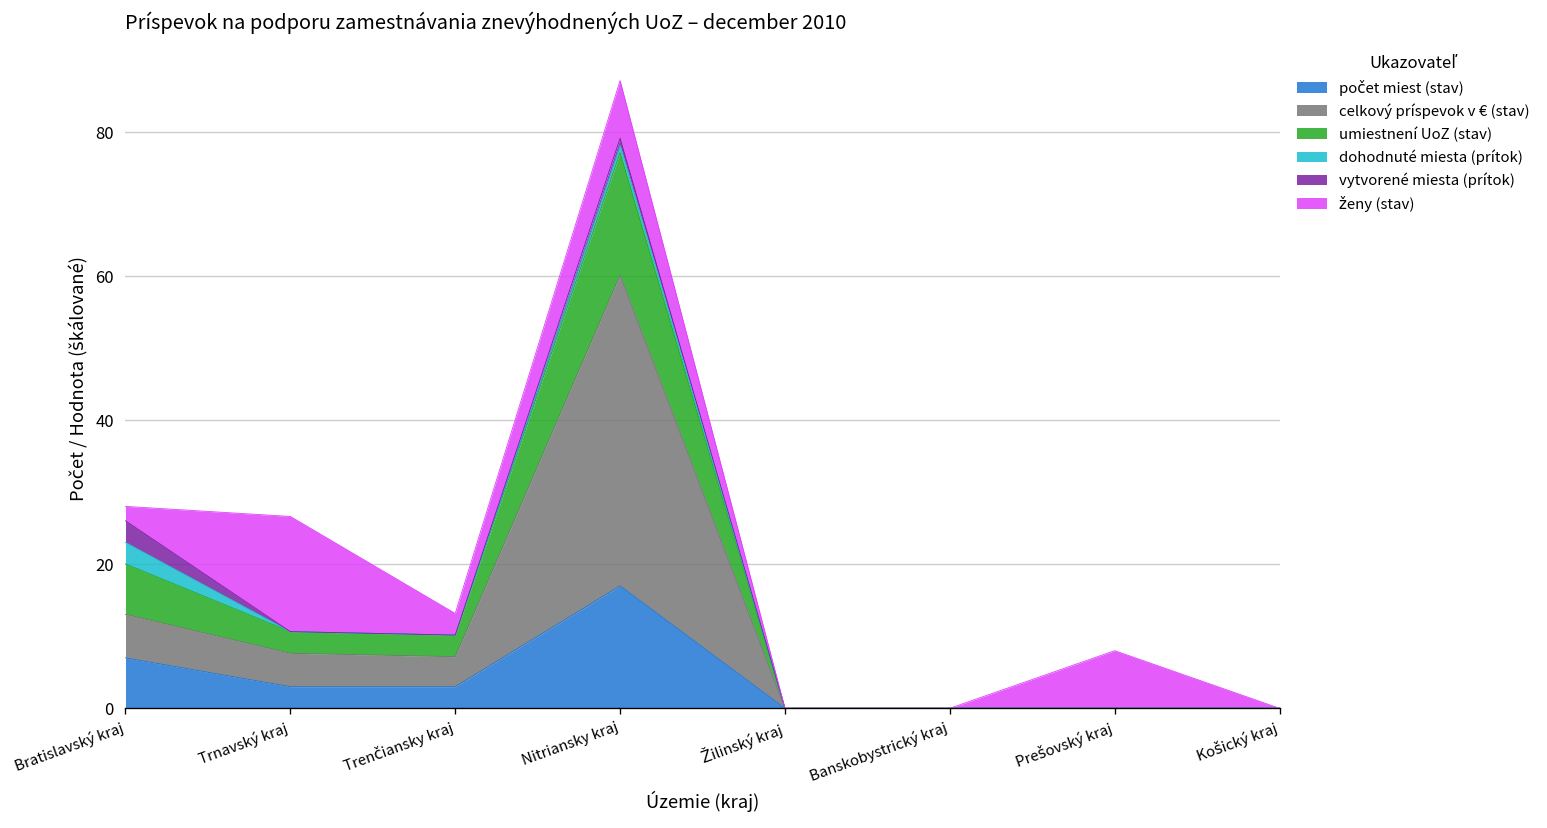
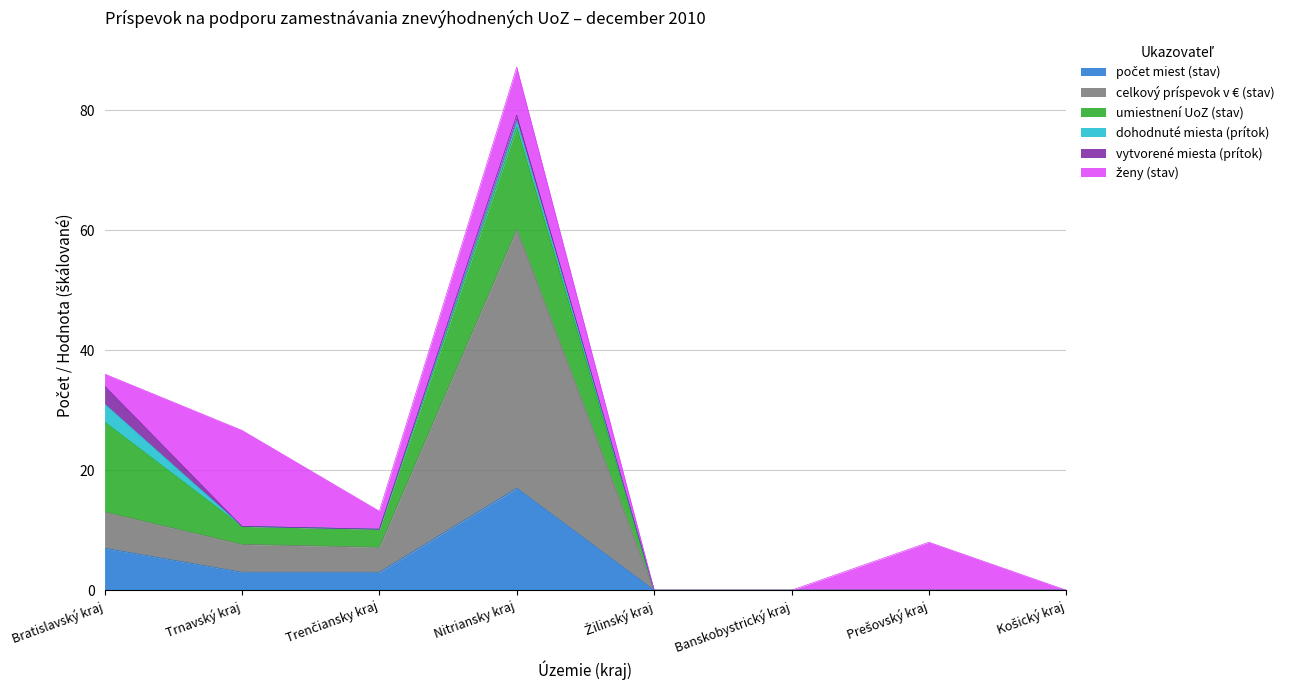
umiestnení UoZ (stav), Bratislavský kraj: 7 -> 15
